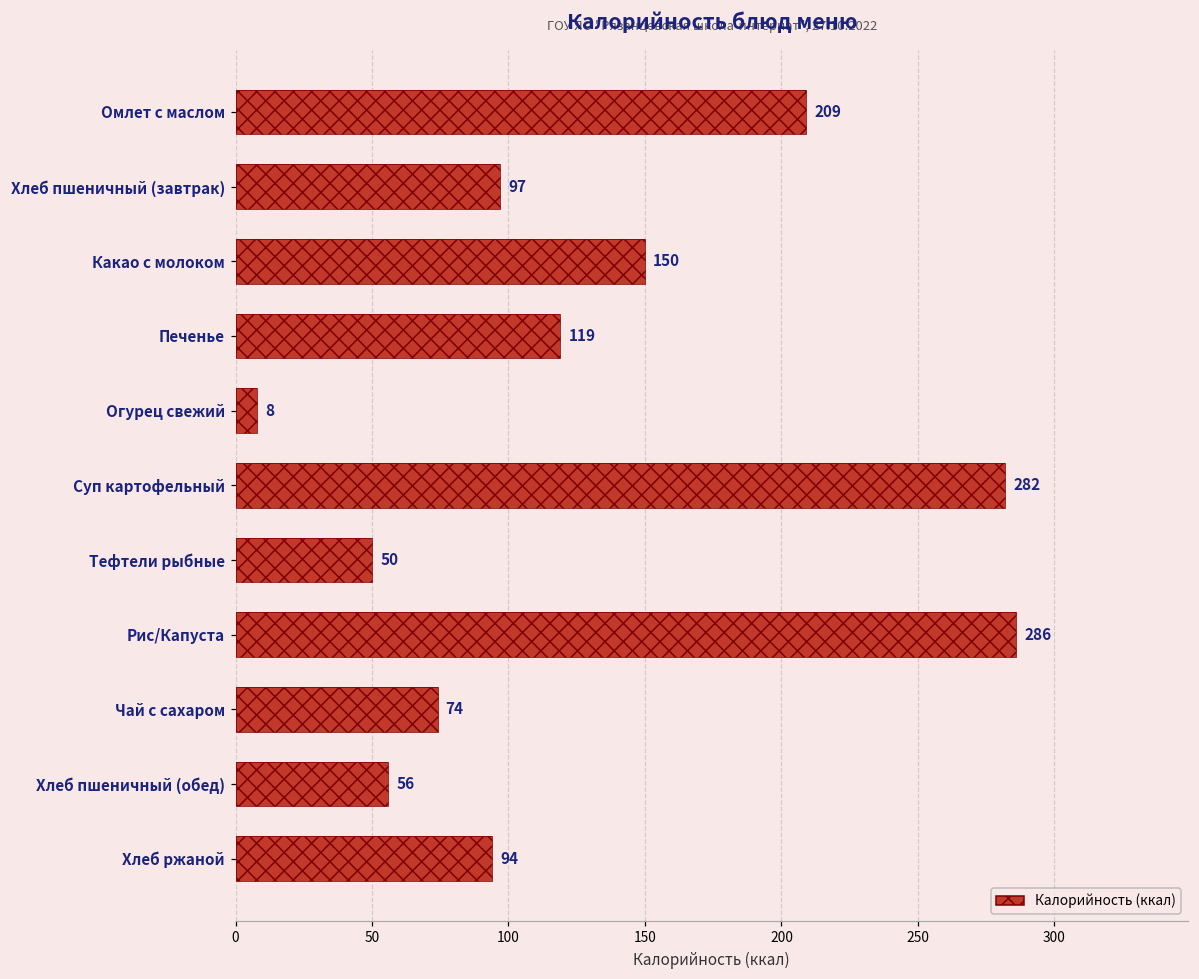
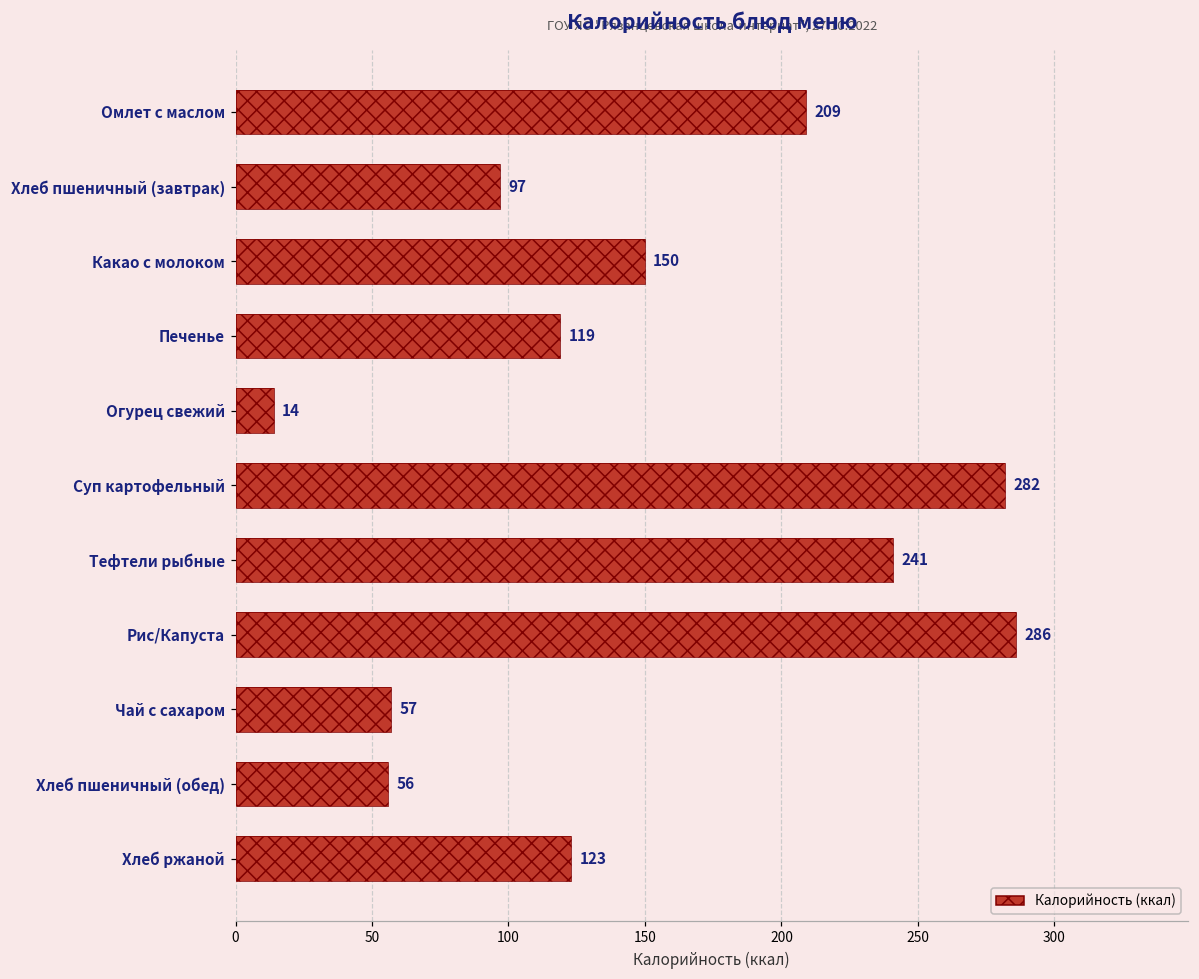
Огурец свежий: 8 -> 14
Тефтели рыбные: 50 -> 241
Чай с сахаром: 74 -> 57
Хлеб ржаной: 94 -> 123
